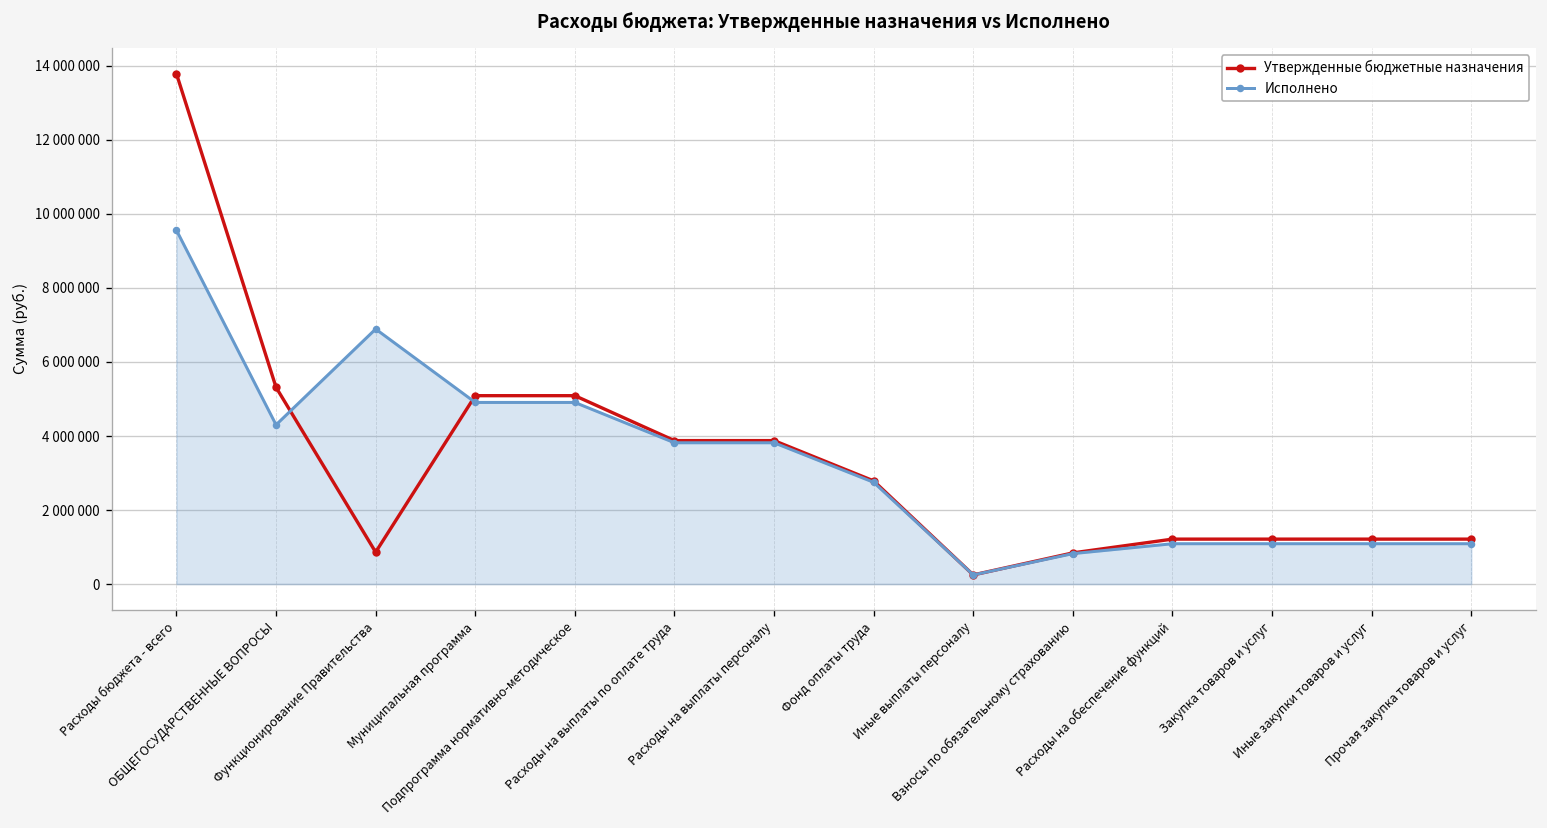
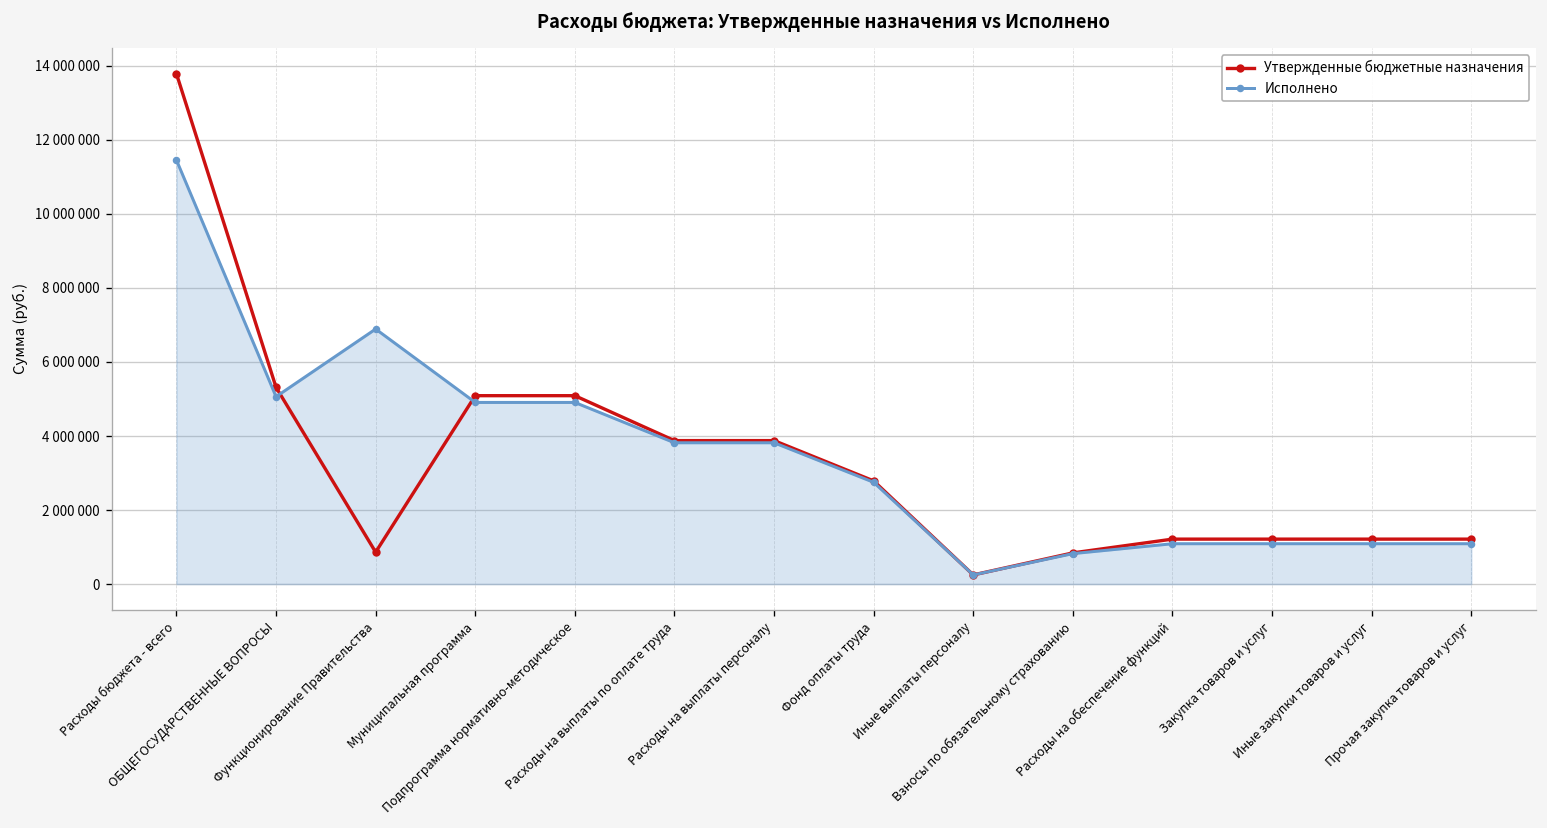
Исполнено, Расходы бюджета - всего: 9600000 -> 11500000
Исполнено, ОБЩЕГОСУДАРСТВЕННЫЕ ВОПРОСЫ: 4300000 -> 5100000
